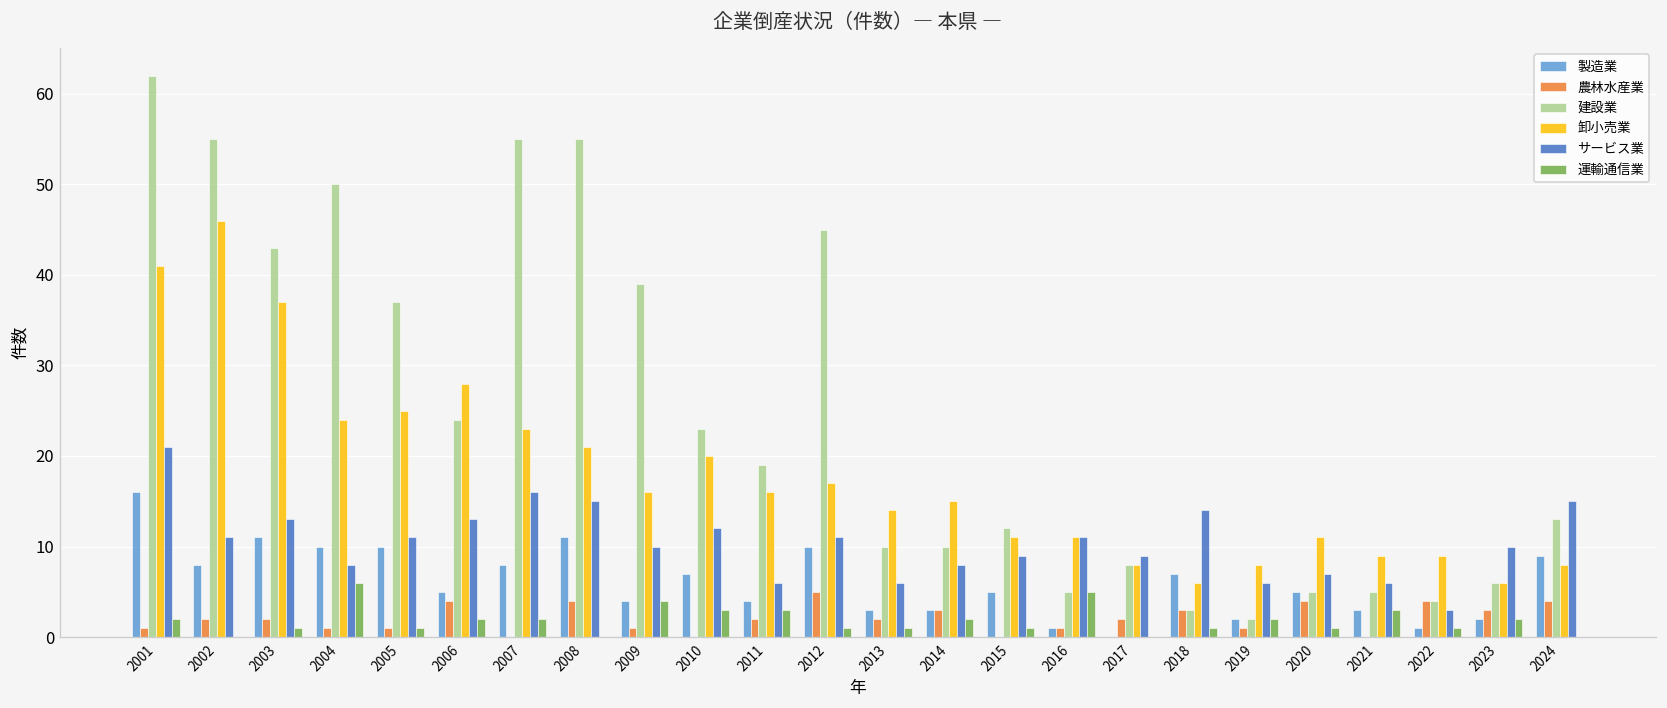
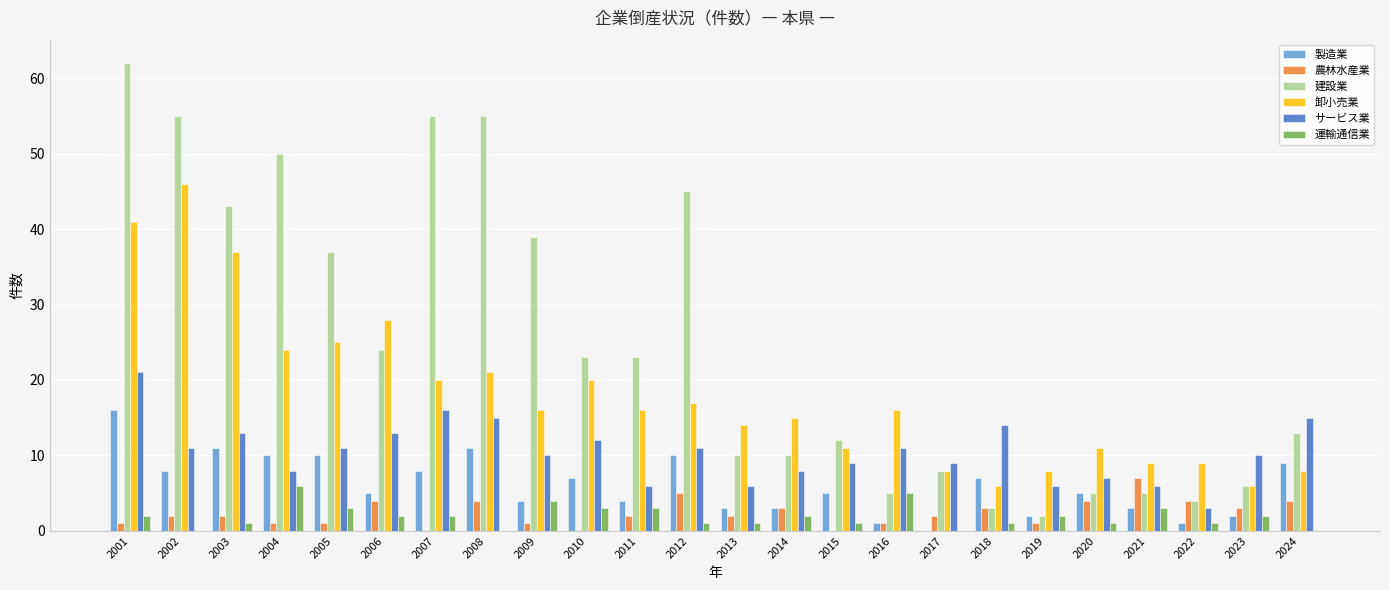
運輸通信業, 2005: 1 -> 3
卸小売業, 2007: 23 -> 20
建設業, 2011: 19 -> 23
卸小売業, 2016: 11 -> 16
農林水産業, 2021: 0 -> 7
